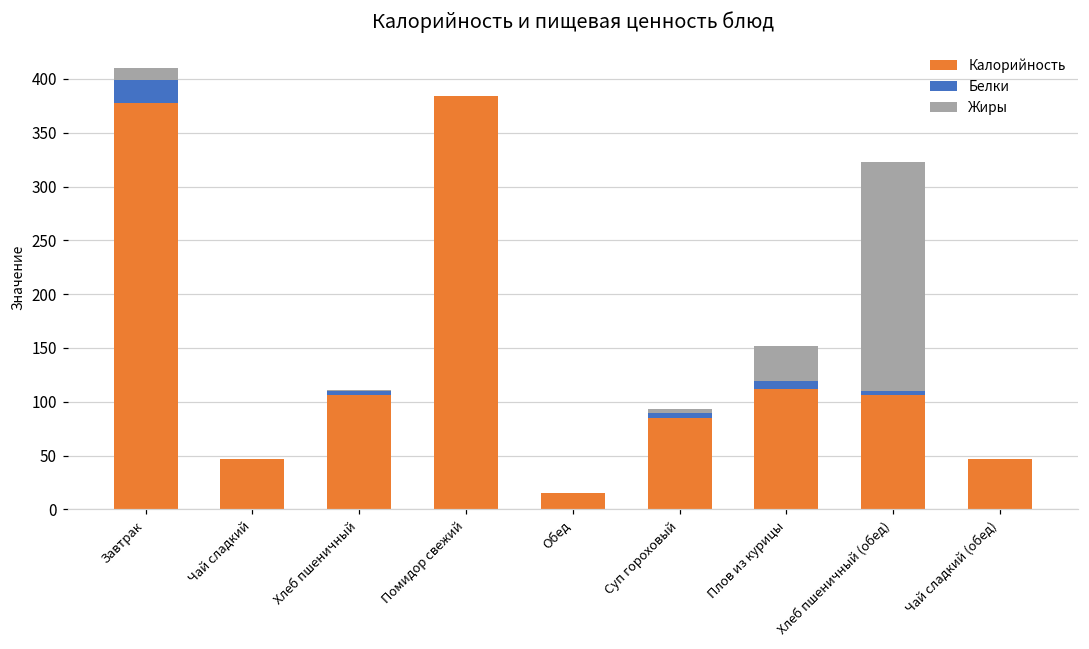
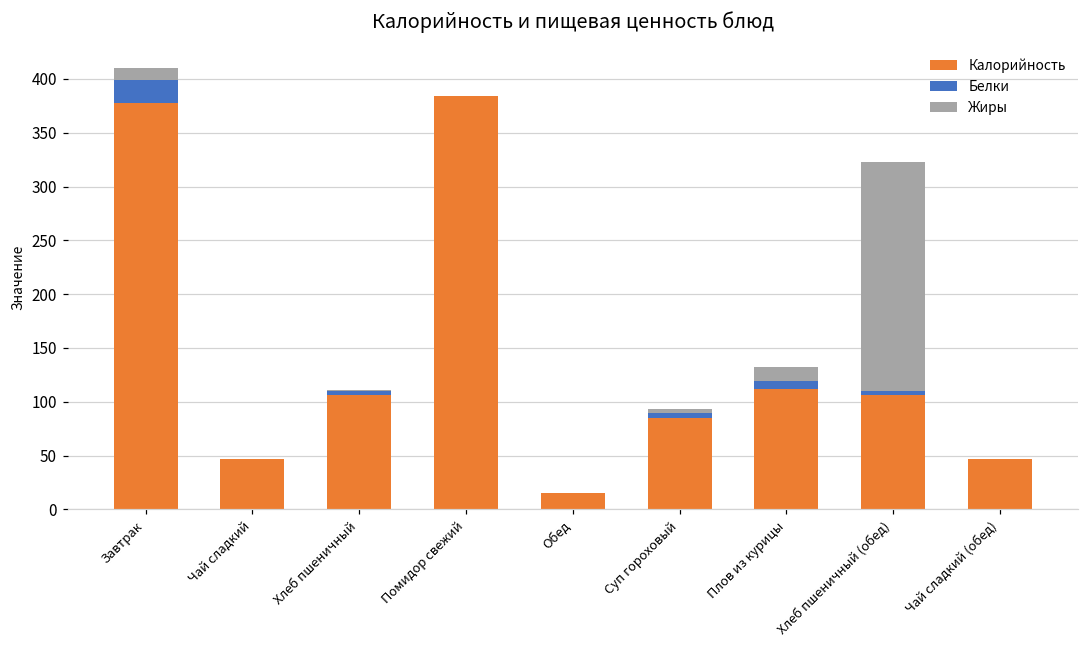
Жиры, Плов из курицы: 30 -> 10
